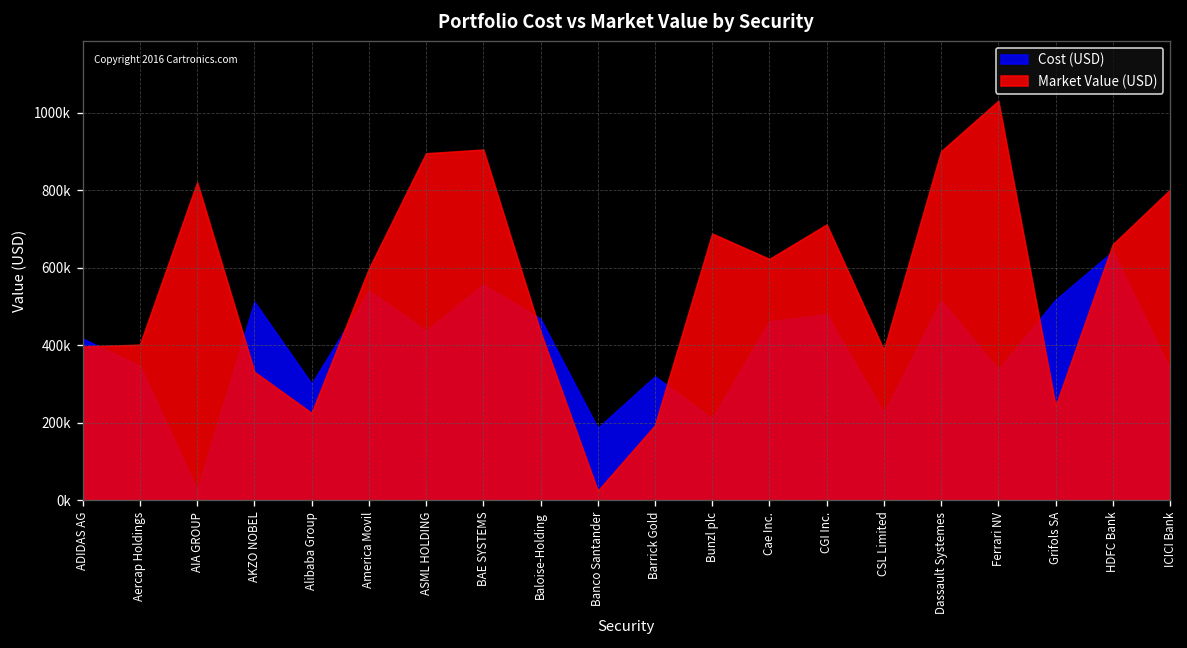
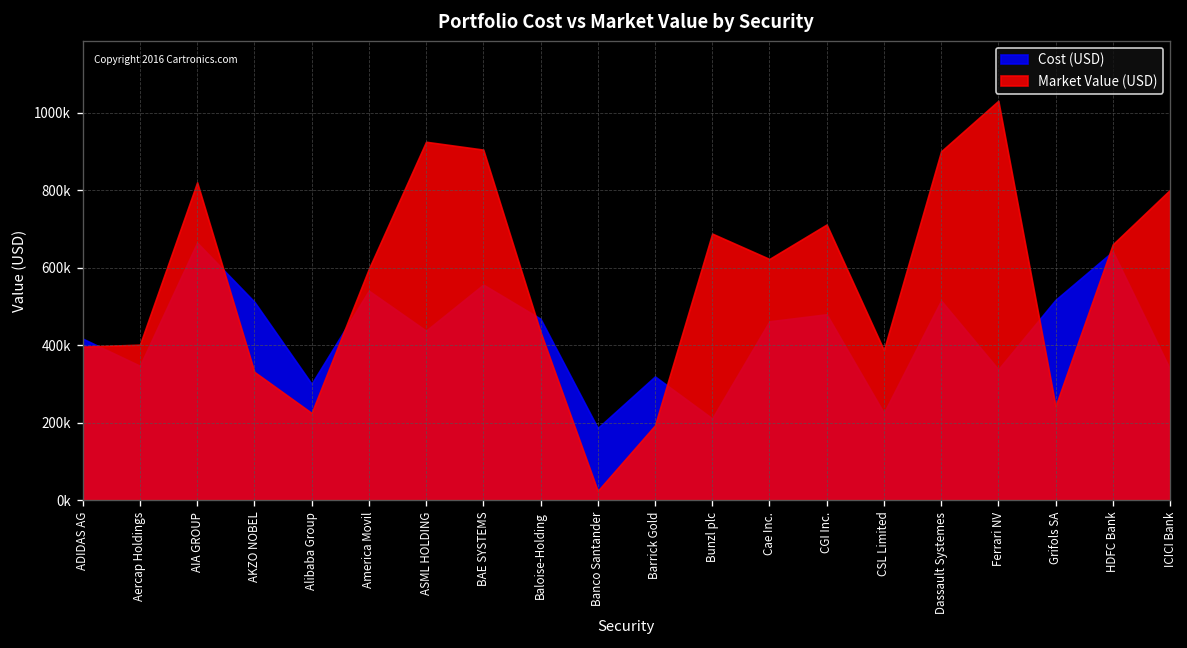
Cost (USD), AIA GROUP: 30000 -> 660000
Market Value (USD), ASML HOLDING: 890000 -> 920000
